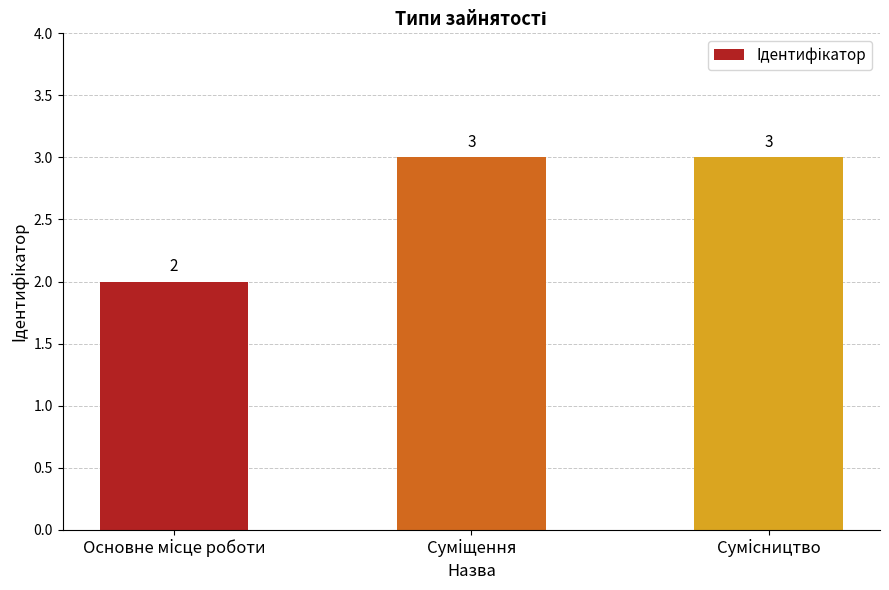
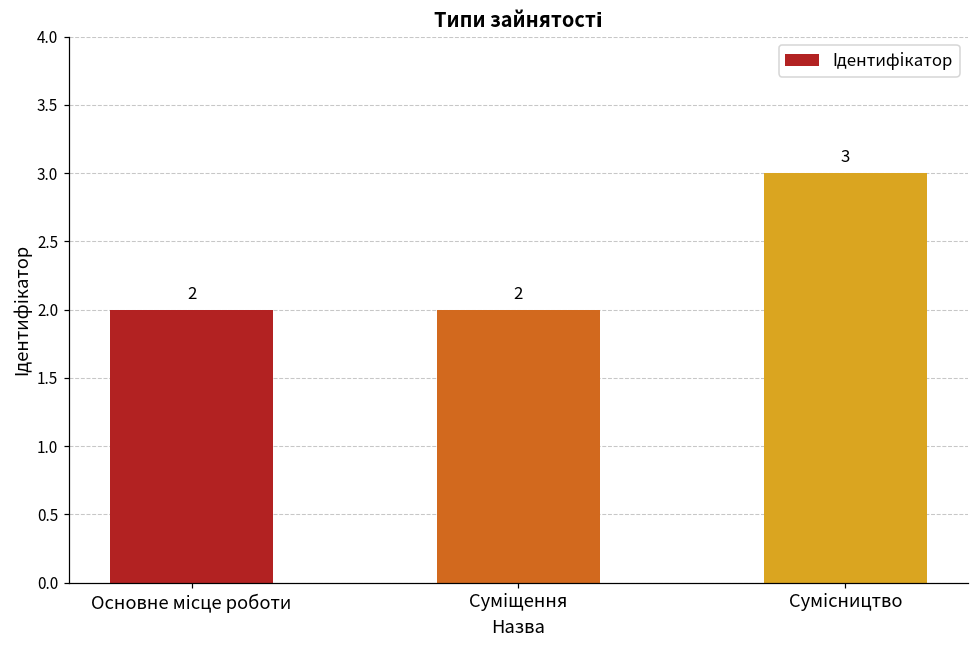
Суміщення: 3 -> 2
